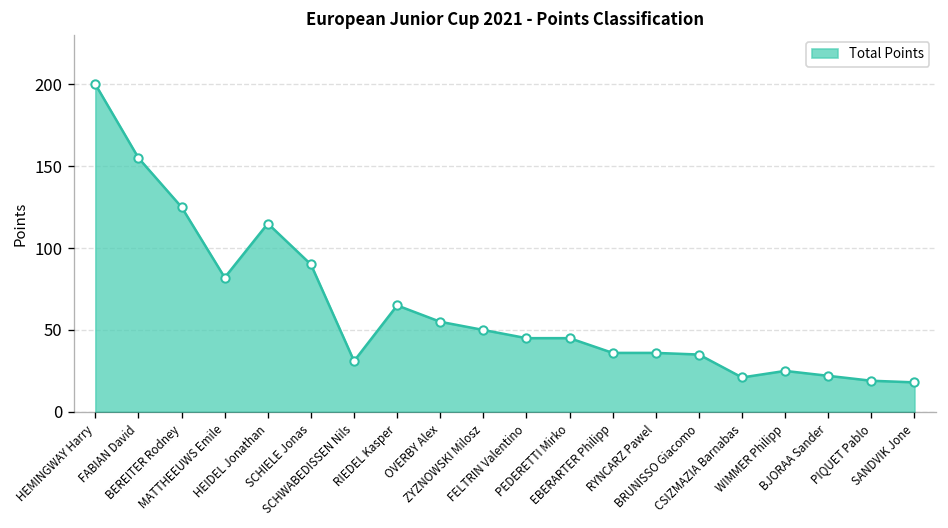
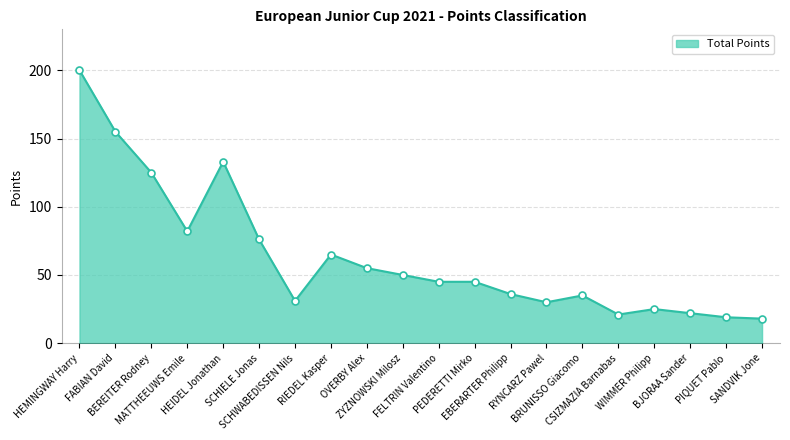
HEIDEL Jonathan: 115 -> 133
SCHIELE Jonas: 90 -> 76
RYNCARZ Pawel: 36 -> 30
